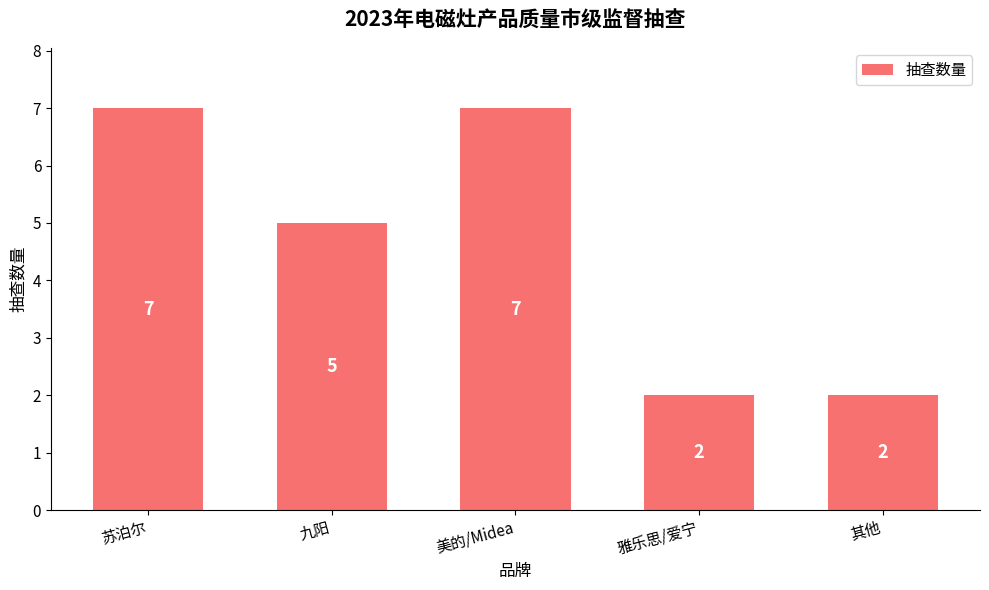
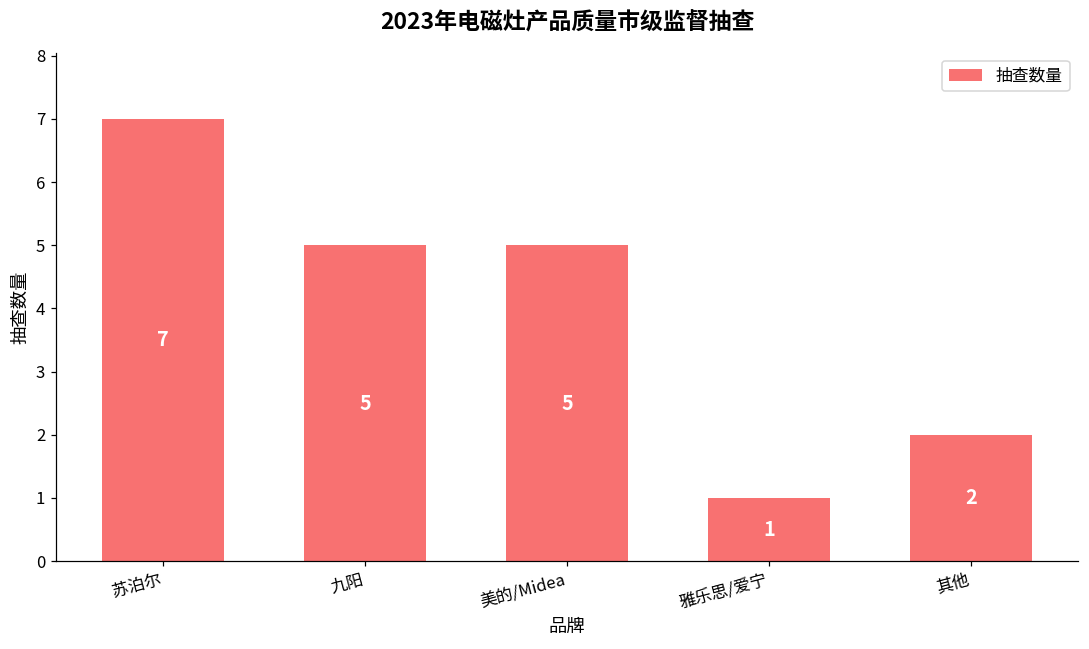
美的/Midea: 7 -> 5
雅乐思/爱宁: 2 -> 1
